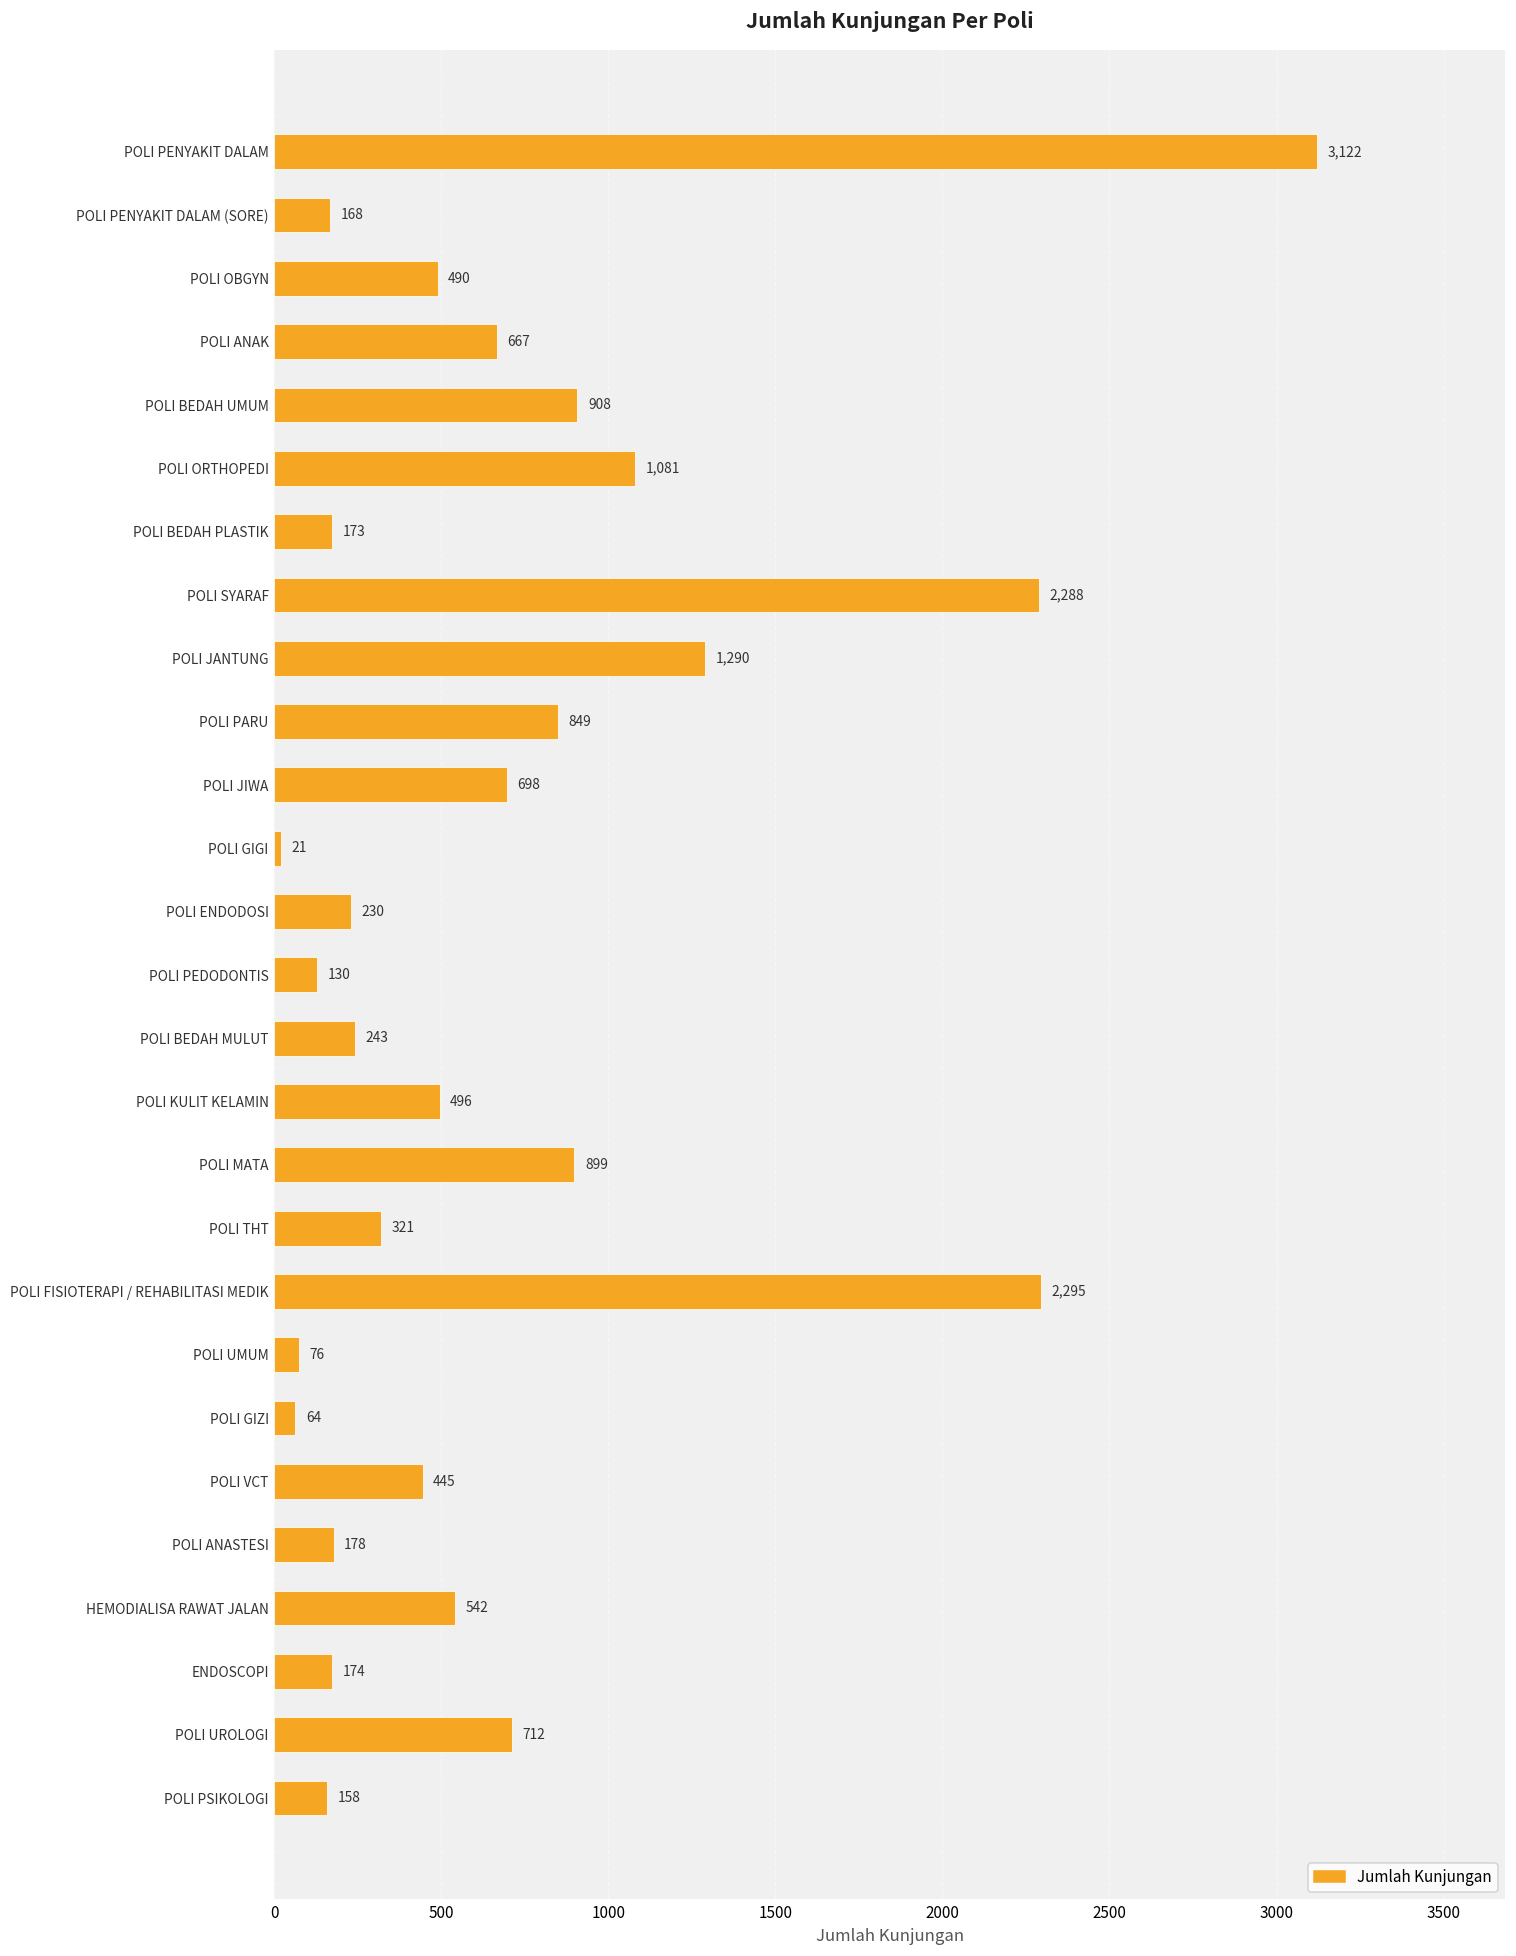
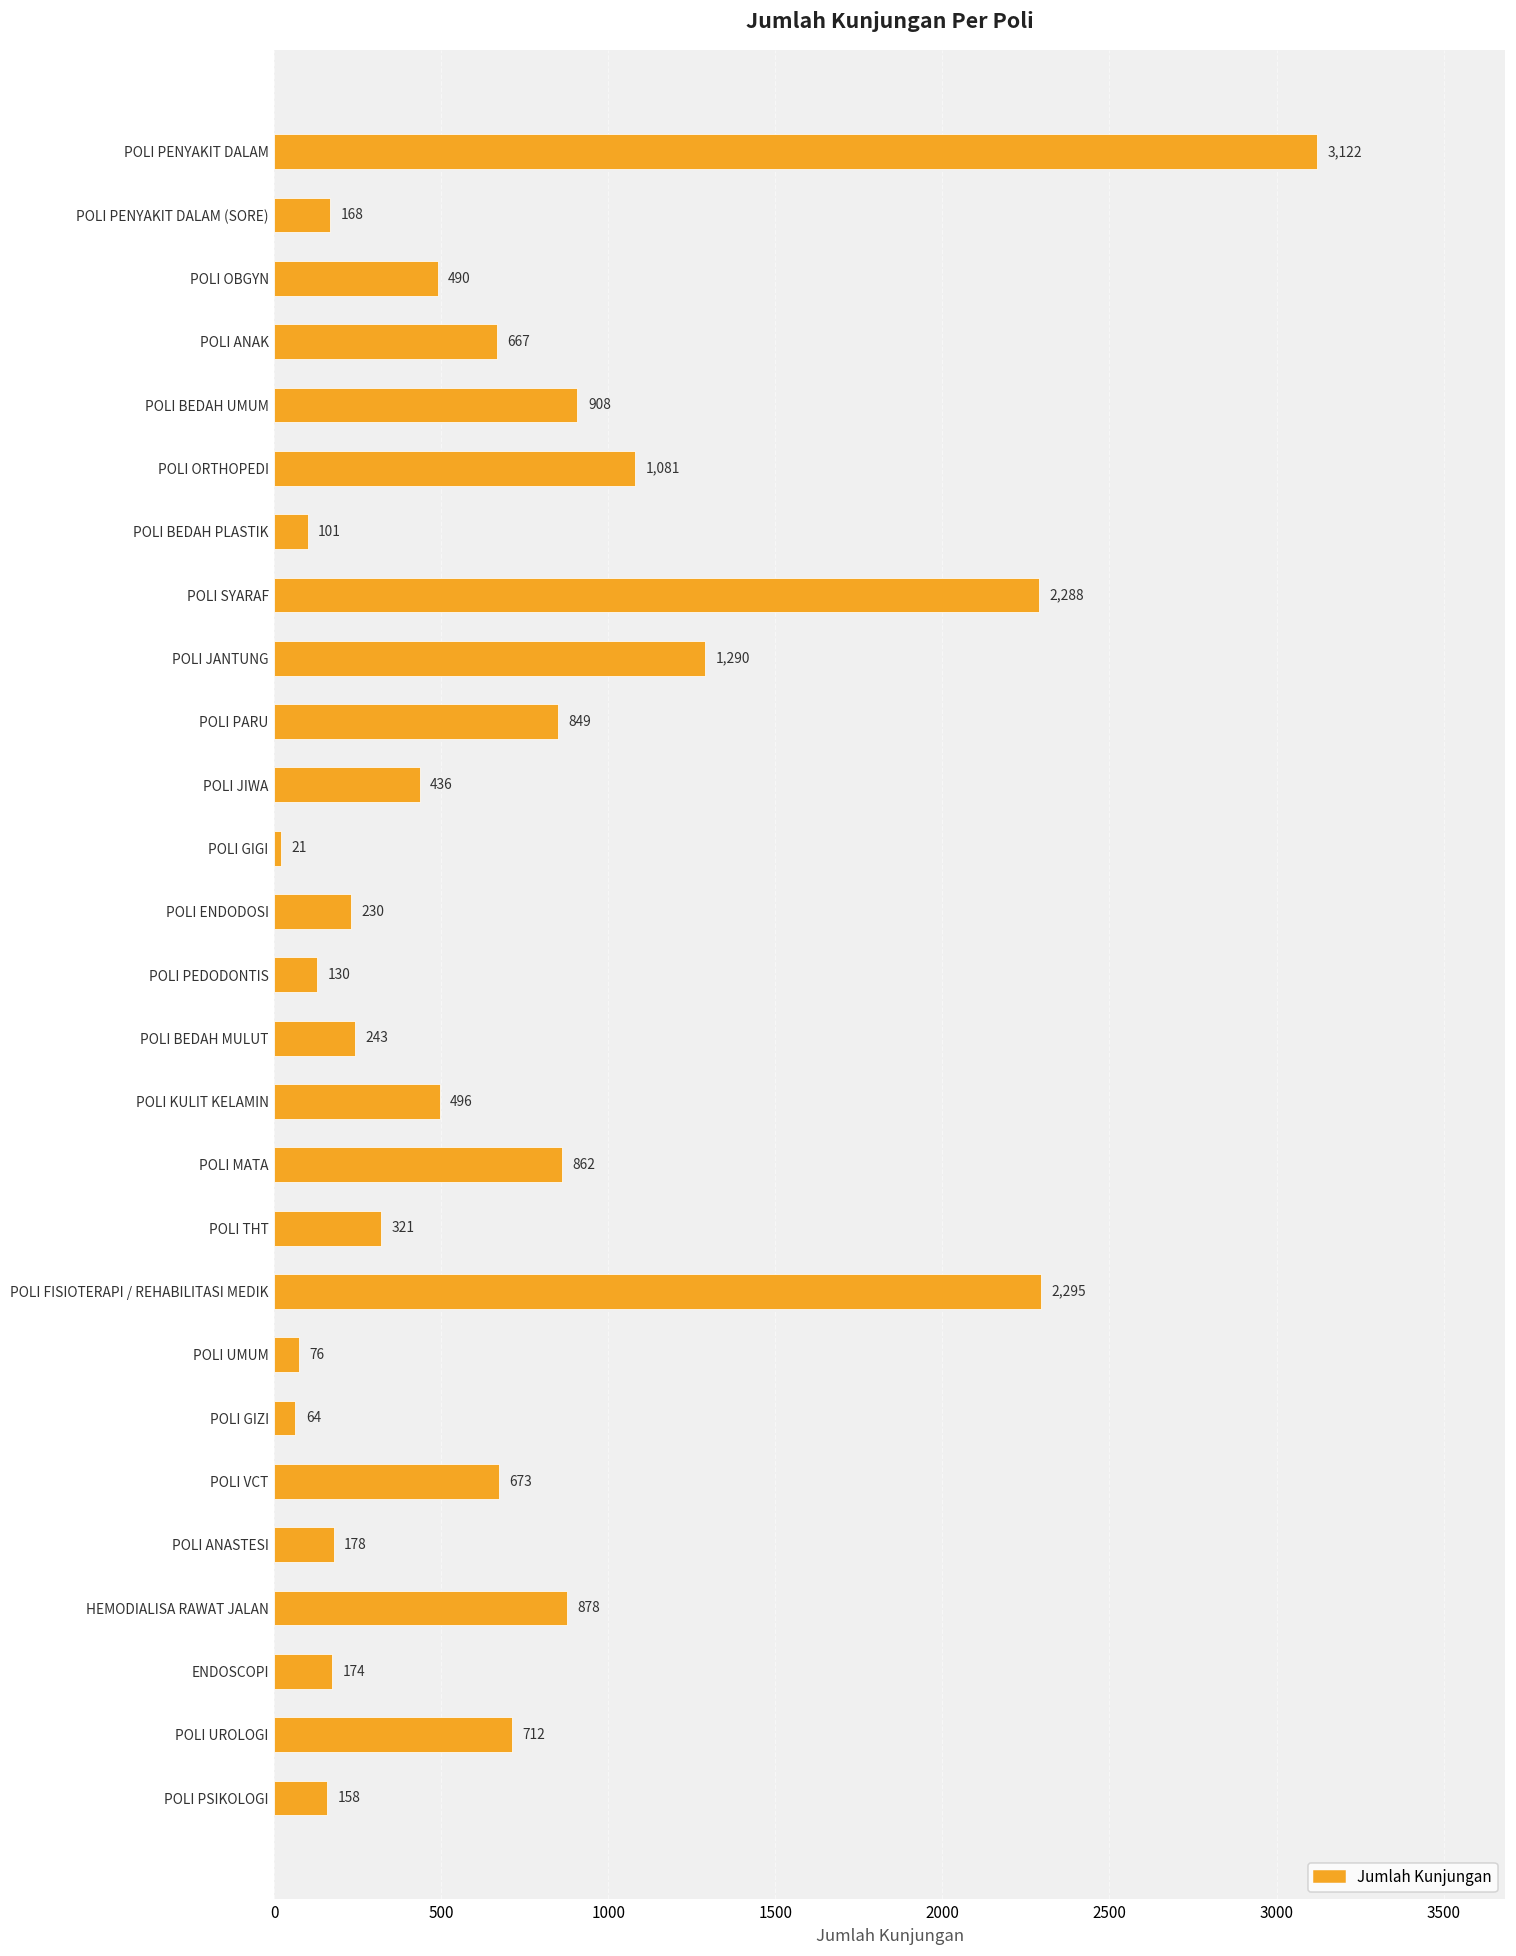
POLI BEDAH PLASTIK: 173 -> 101
POLI JIWA: 698 -> 436
POLI MATA: 899 -> 862
POLI VCT: 445 -> 673
HEMODIALISA RAWAT JALAN: 542 -> 878
